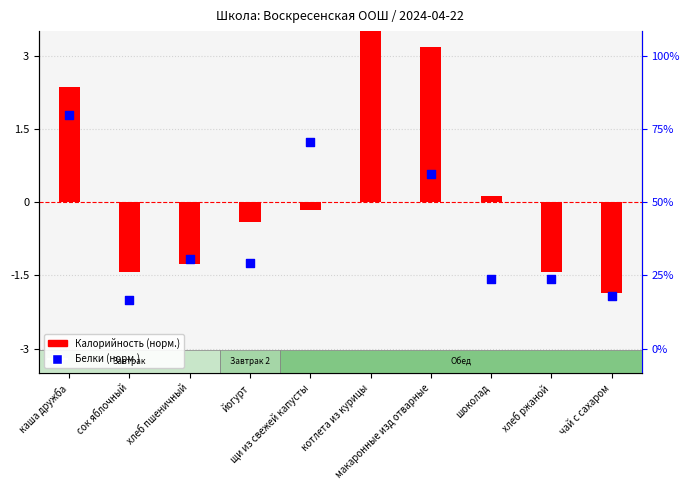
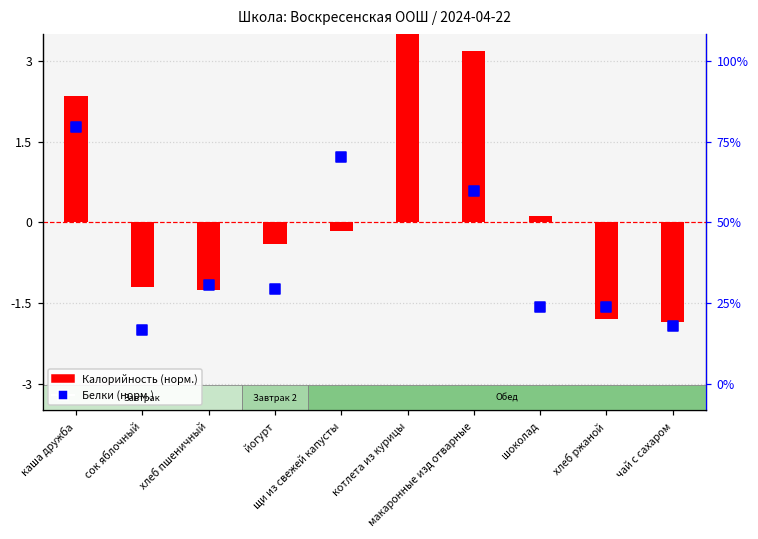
Калорийность (норм.), сок яблочный: -1.4 -> -1.2
Калорийность (норм.), хлеб ржаной: -1.4 -> -1.8
